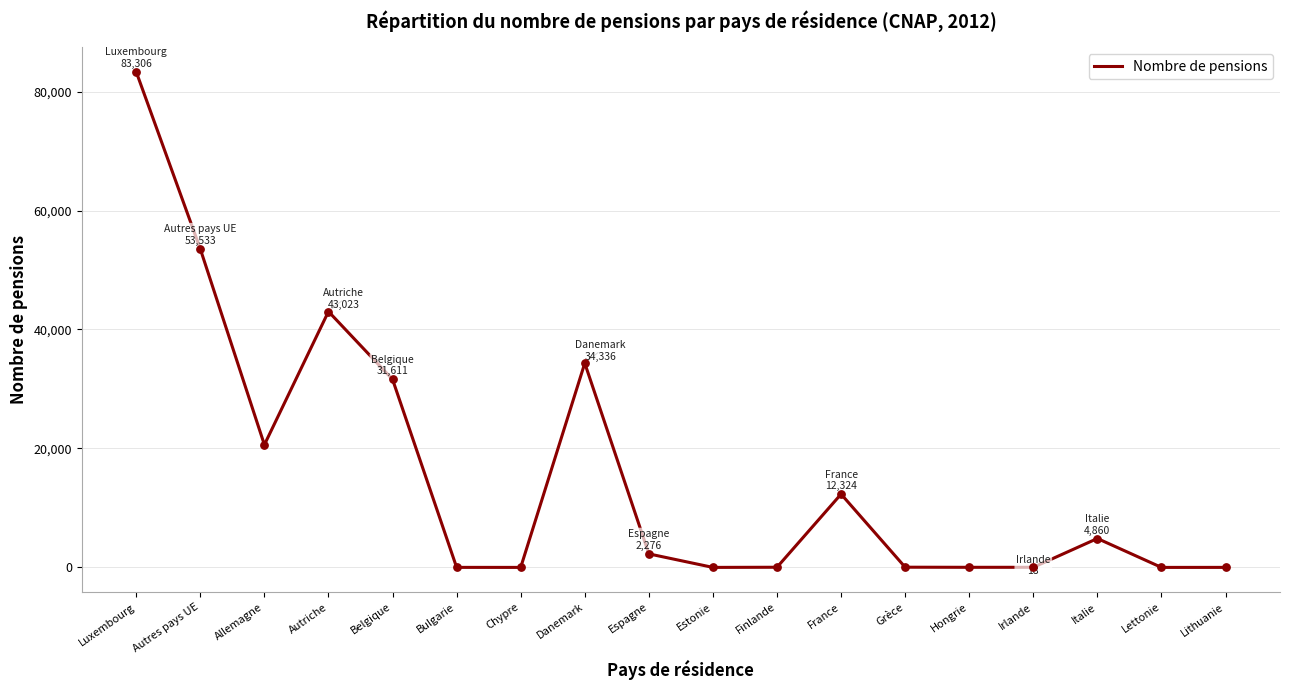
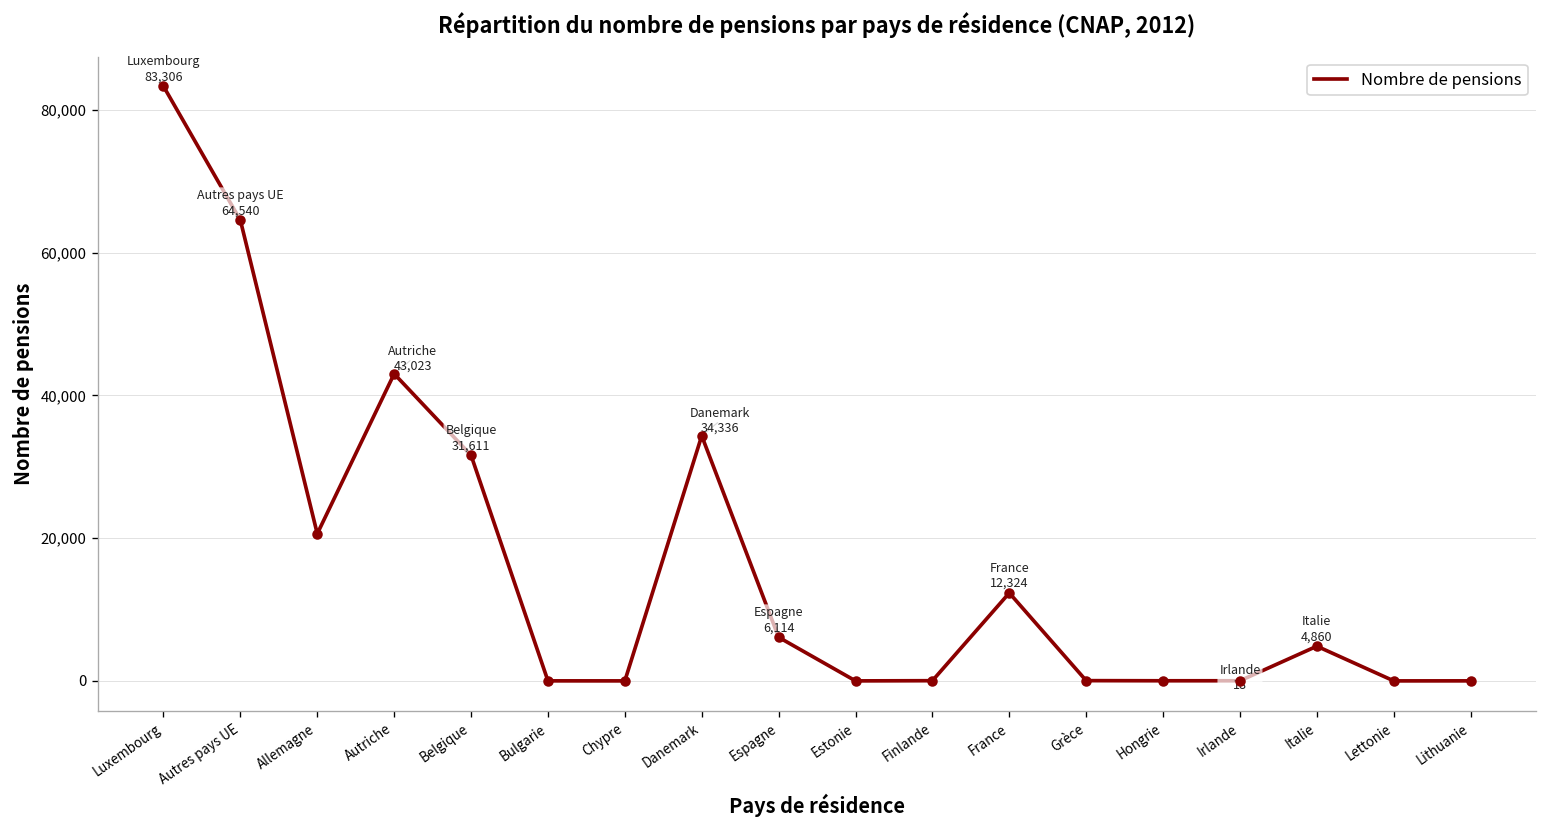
Autres pays UE: 53,533 -> 64,540
Espagne: 2,276 -> 6,114
